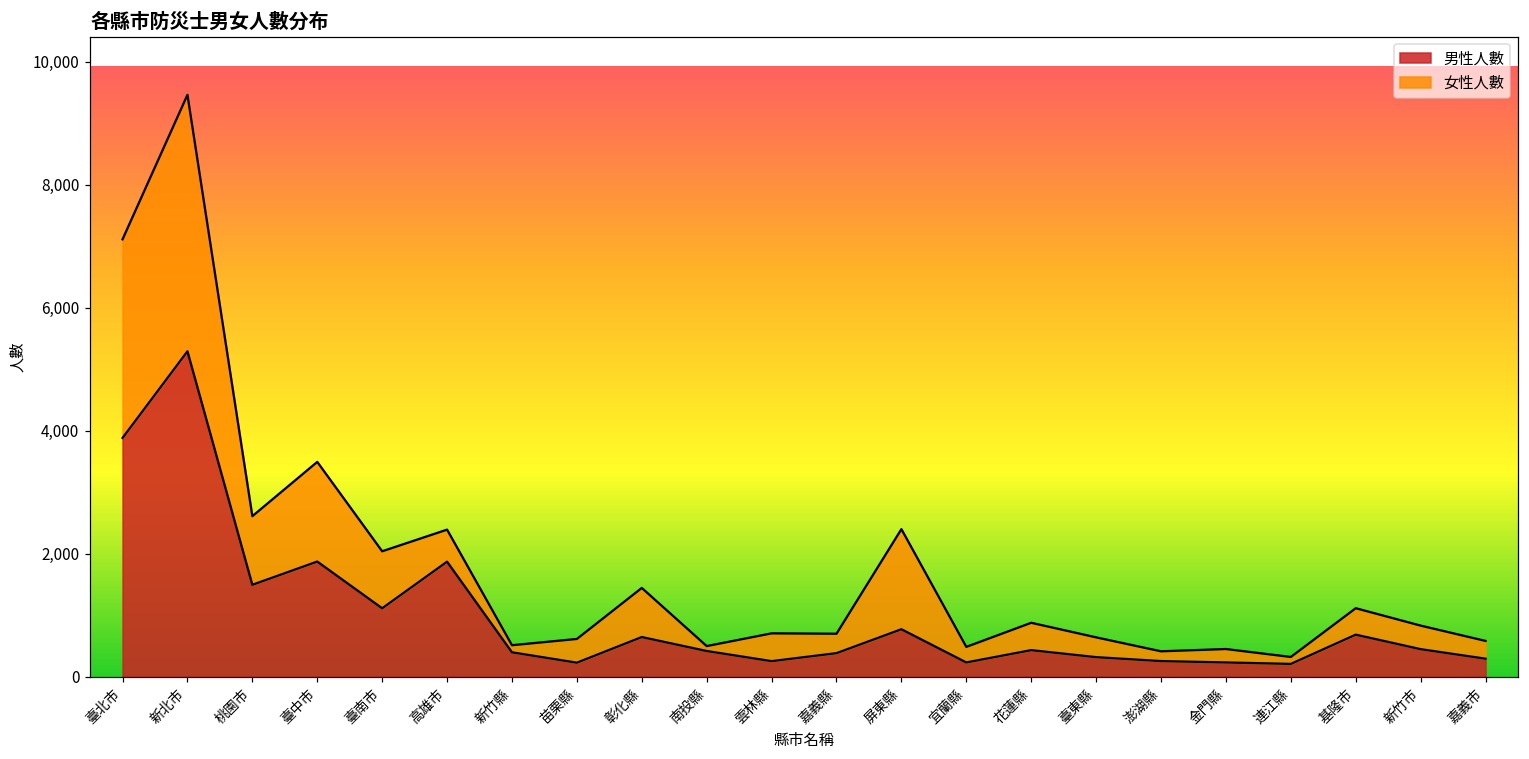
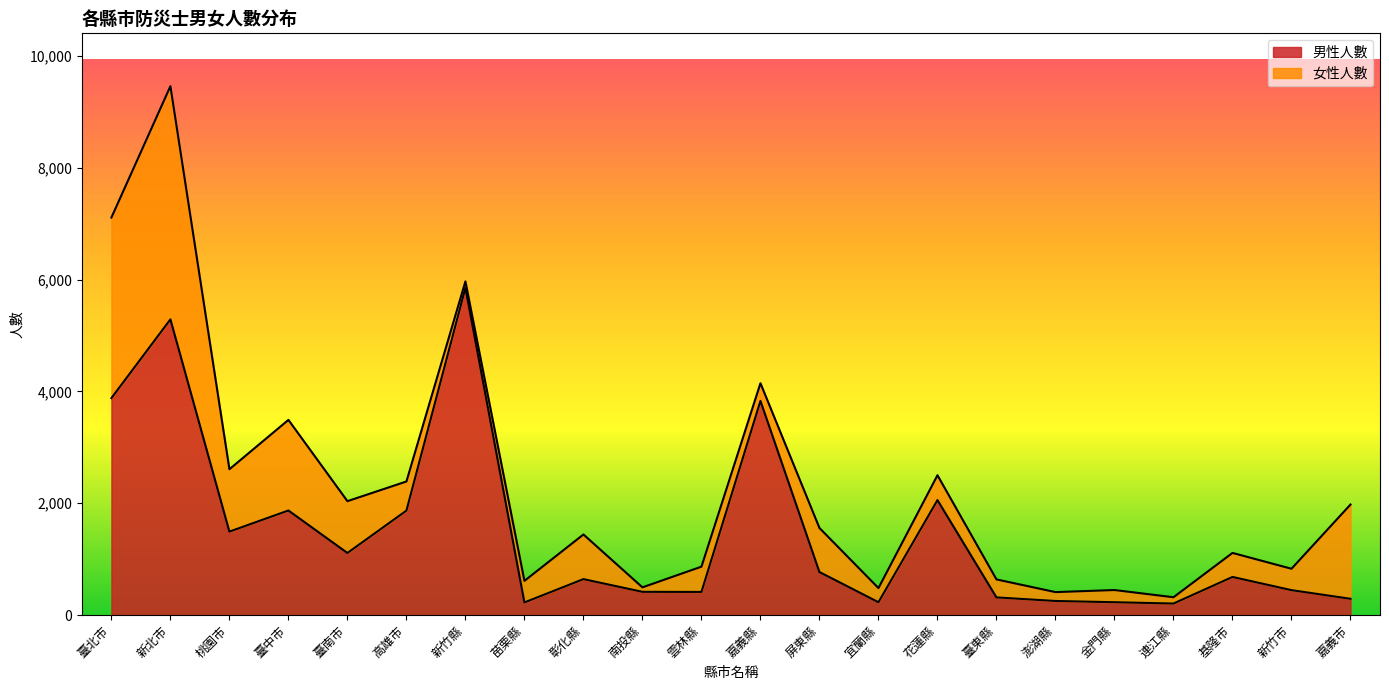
男性人數, 新竹縣: 400 -> 5,900
男性人數, 雲林縣: 300 -> 400
男性人數, 嘉義縣: 400 -> 3,800
女性人數, 屏東縣: 1,600 -> 800
男性人數, 花蓮縣: 400 -> 2,100
女性人數, 嘉義市: 300 -> 1,700
